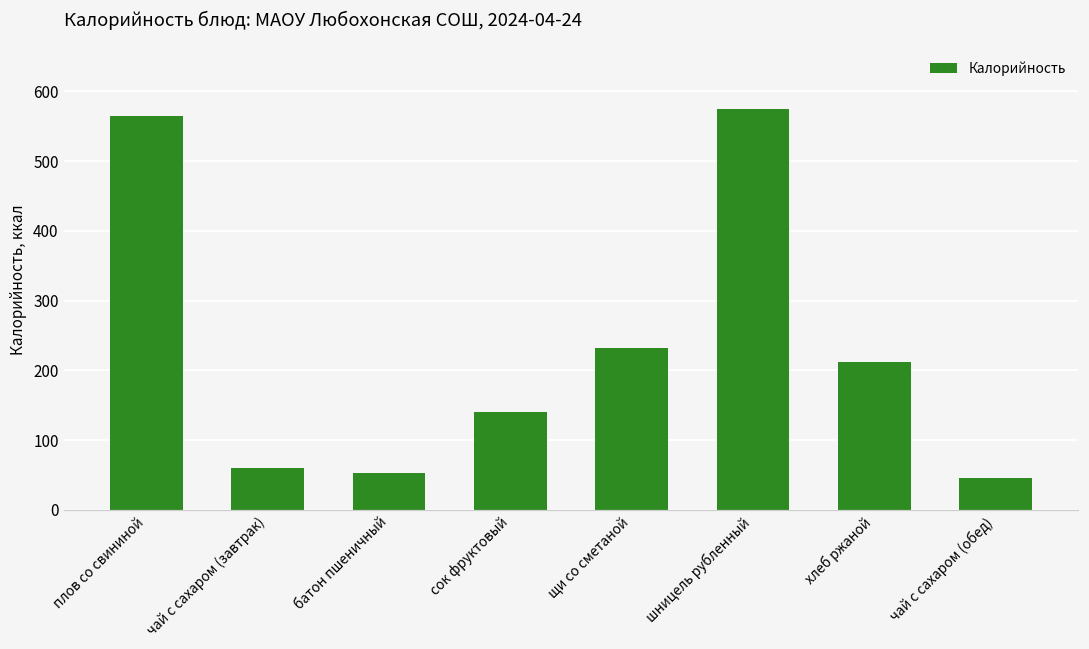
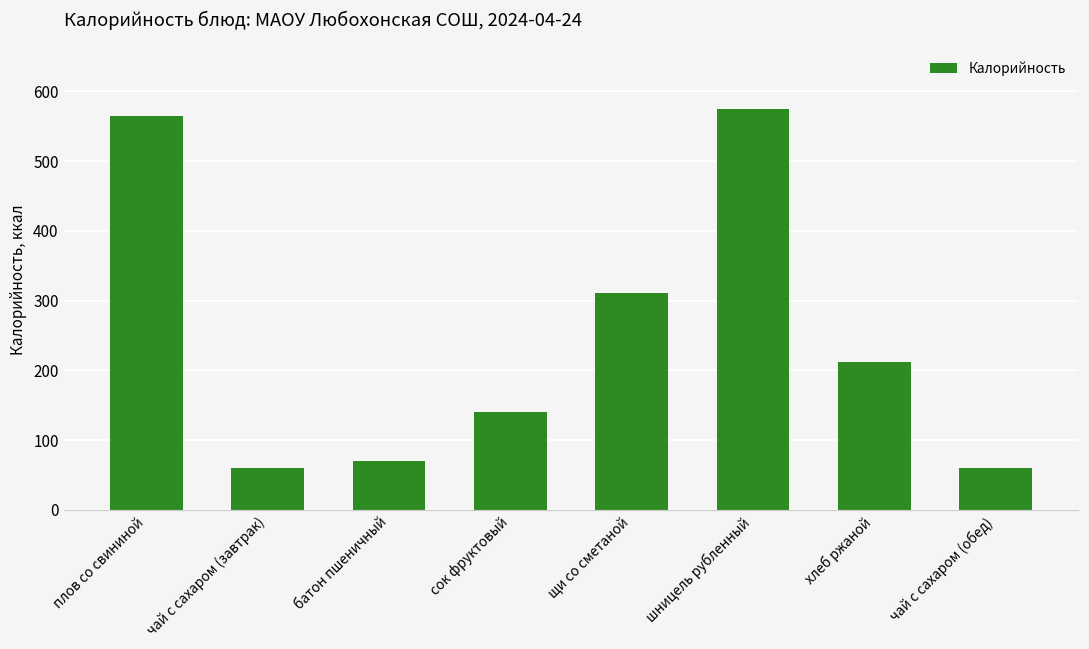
батон пшеничный: 50 -> 70
щи со сметаной: 230 -> 310
чай с сахаром (обед): 50 -> 60
